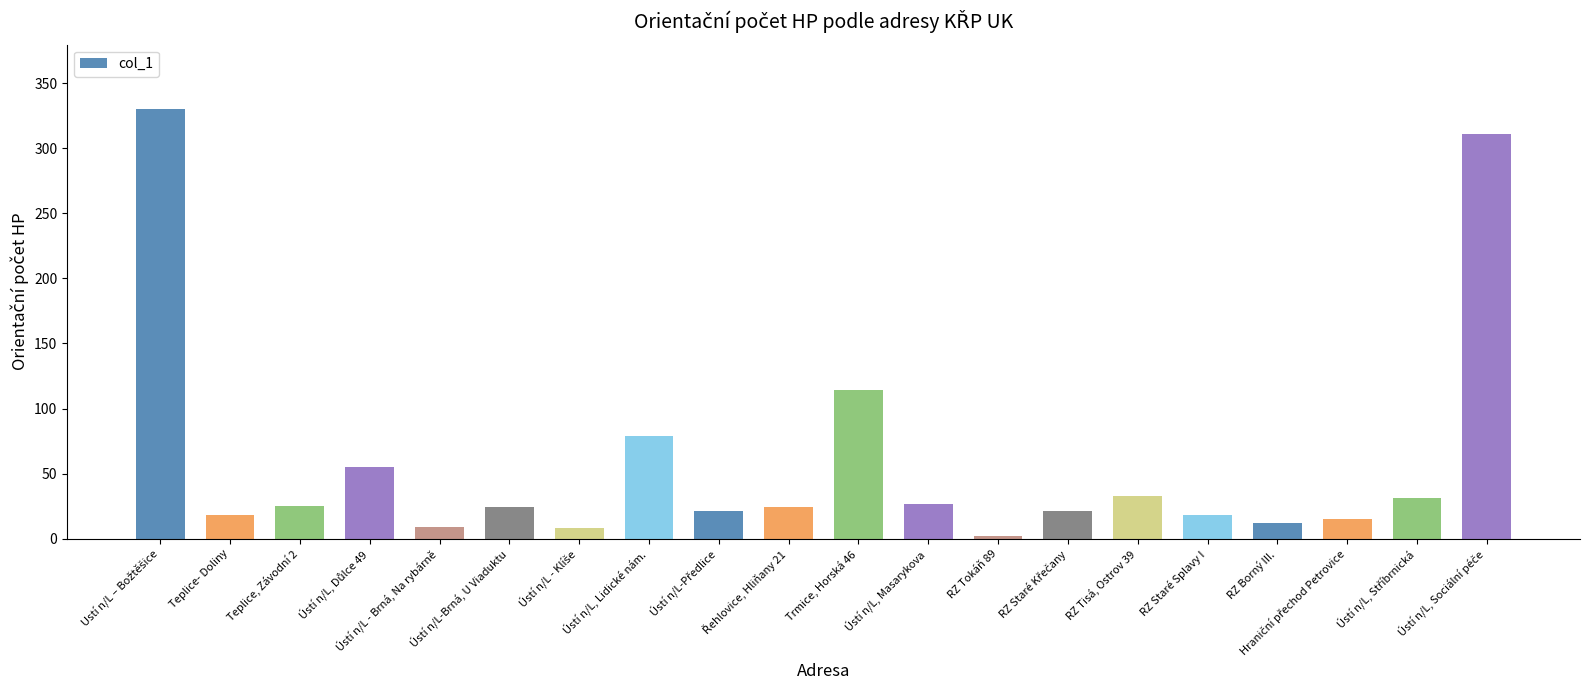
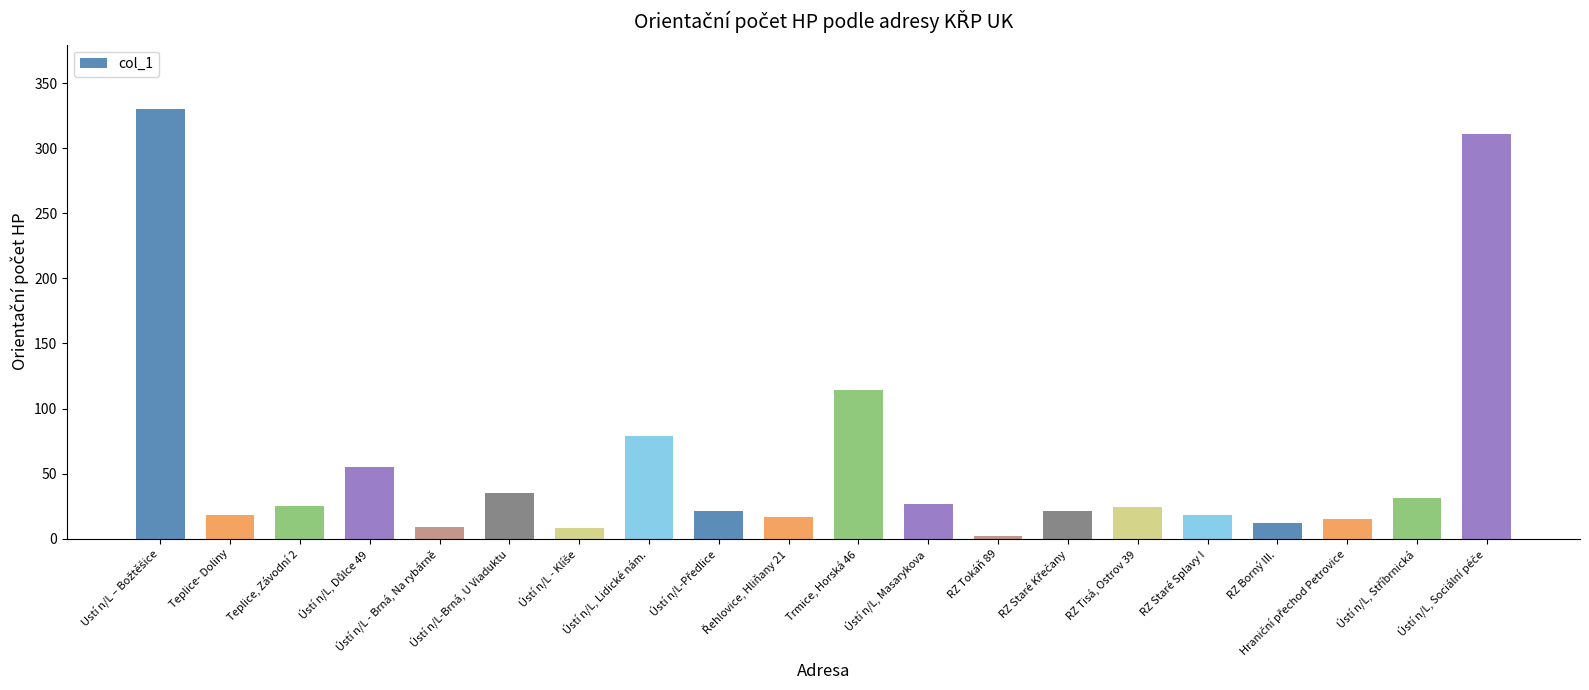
Ústí n/L-Brná, U Viaduktu: 24 -> 35
Řehlovice, Hliňany 21: 24 -> 17
RZ Tisá, Ostrov 39: 33 -> 24
